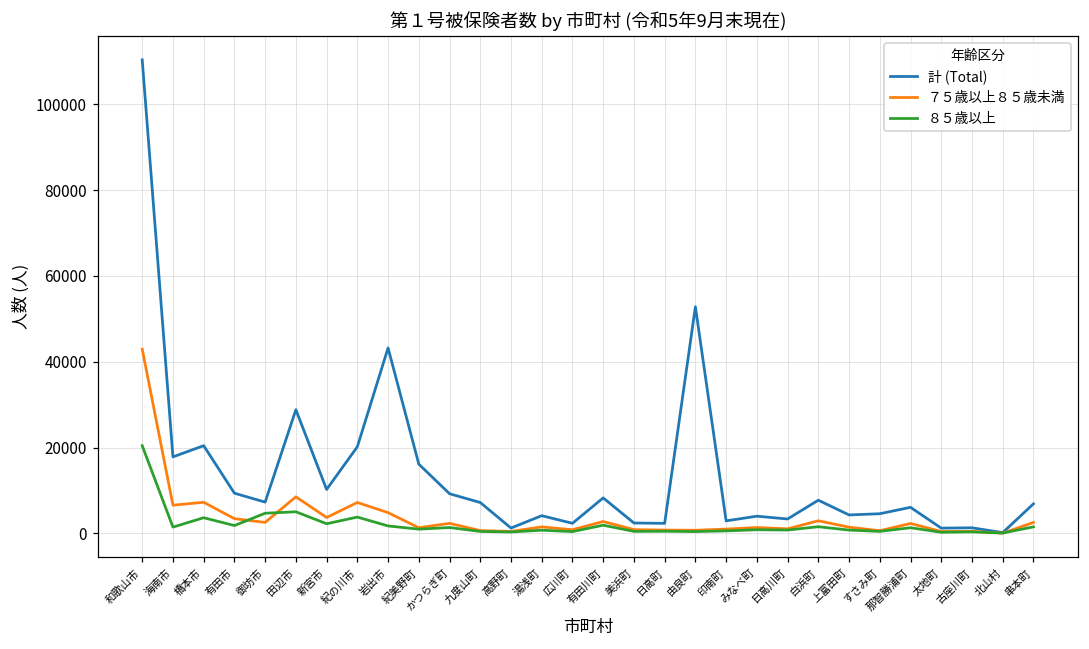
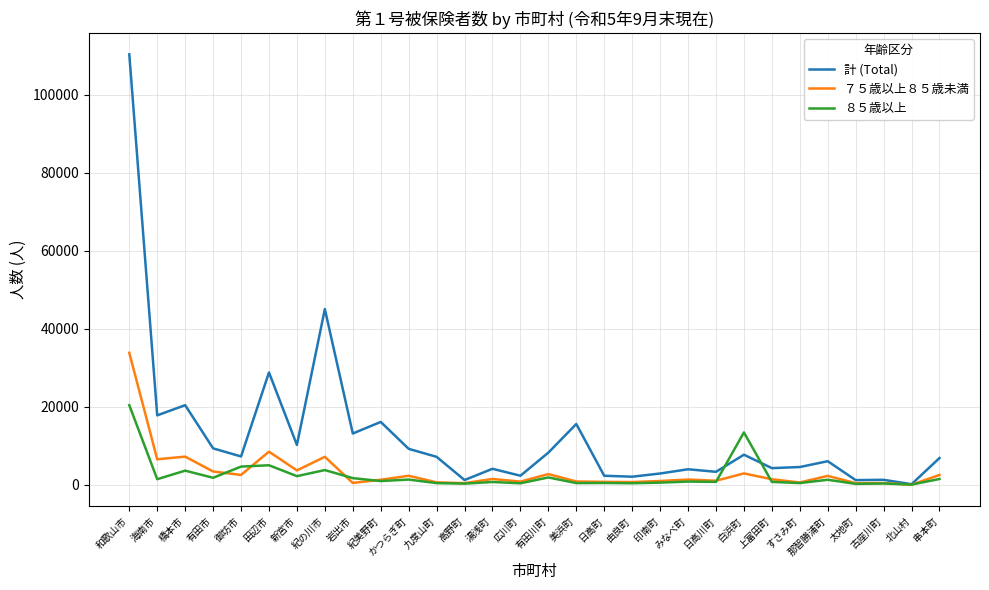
７５歳以上８５歳未満, 和歌山市: 43000 -> 34000
計 (Total), 紀の川市: 20000 -> 45000
計 (Total), 岩出市: 43000 -> 13000
７５歳以上８５歳未満, 岩出市: 5000 -> 0
計 (Total), 美浜町: 2000 -> 16000
計 (Total), 由良町: 53000 -> 2000
８５歳以上, 白浜町: 2000 -> 13000
